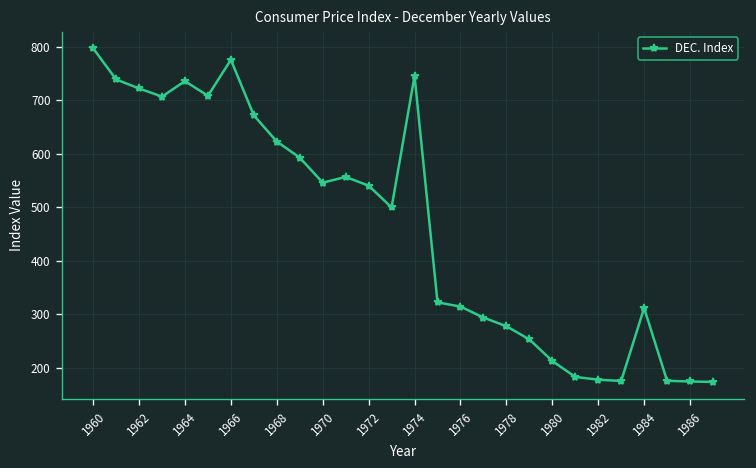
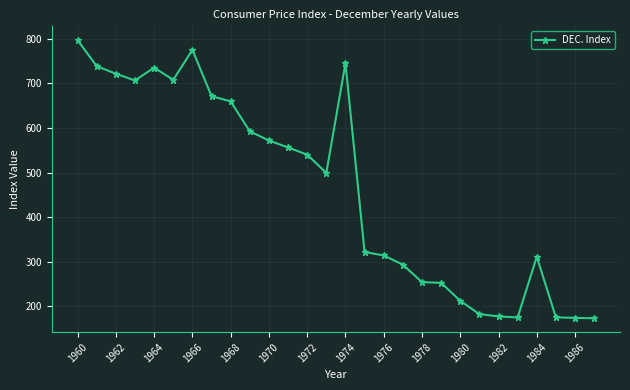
1968: 620 -> 660
1970: 550 -> 570
1978: 280 -> 250
